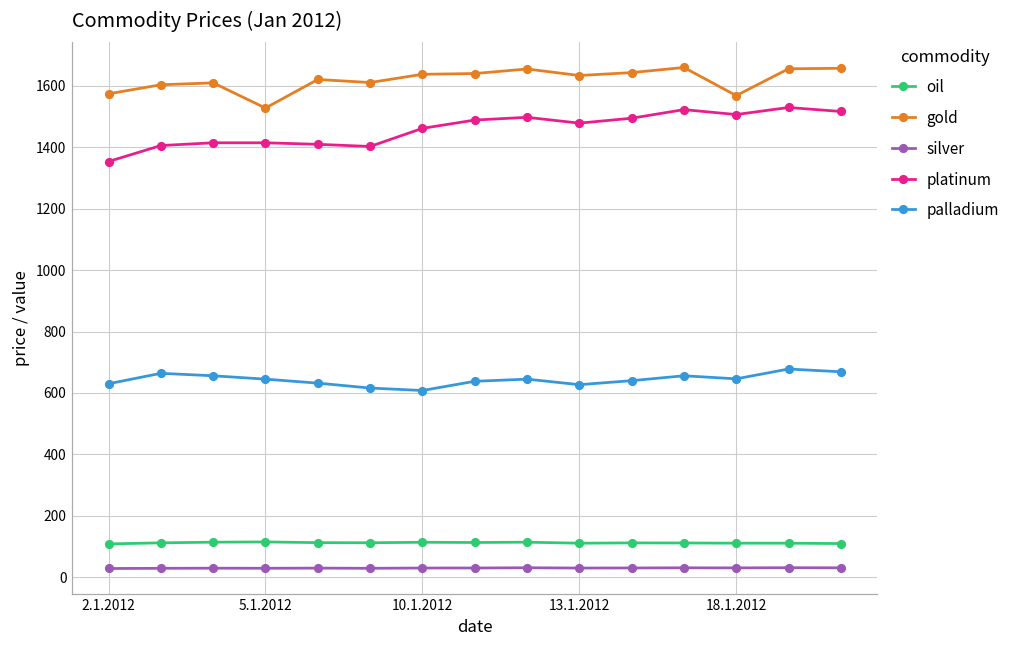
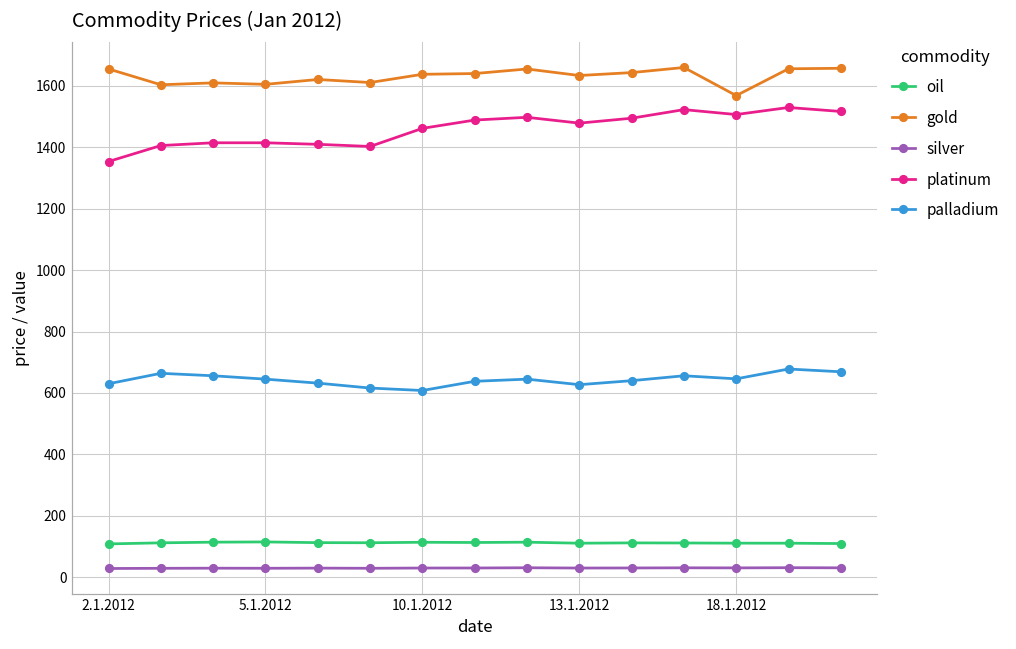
gold, 2.1.2012: 1570 -> 1660
gold, 5.1.2012: 1530 -> 1610
